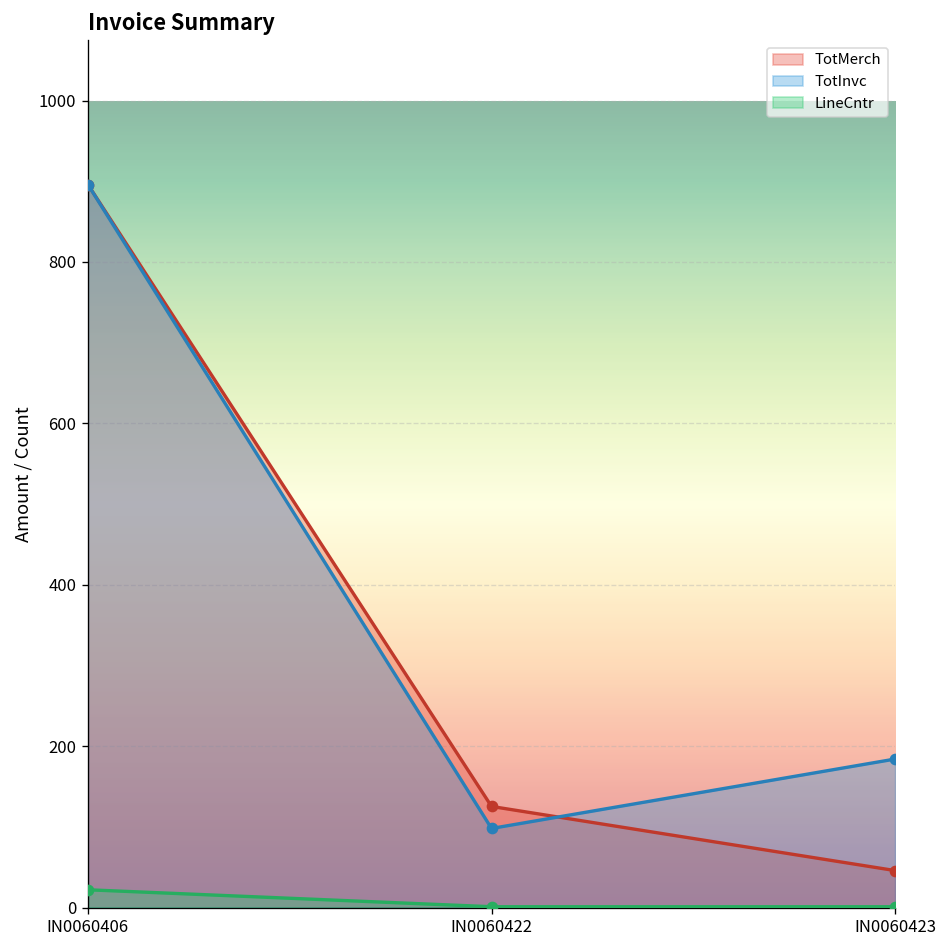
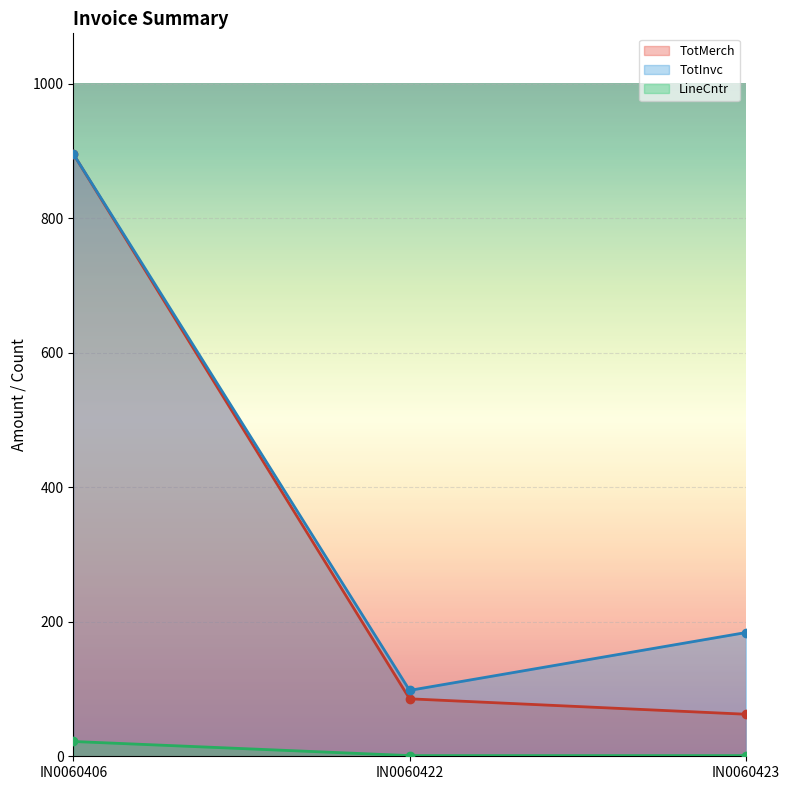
TotMerch, IN0060422: 130 -> 90
TotMerch, IN0060423: 50 -> 60
